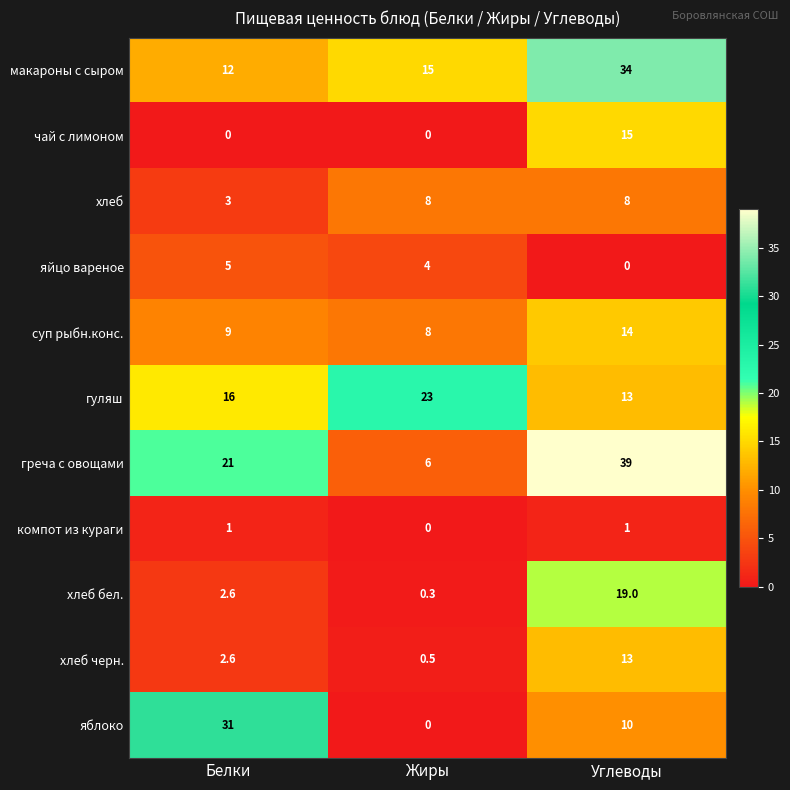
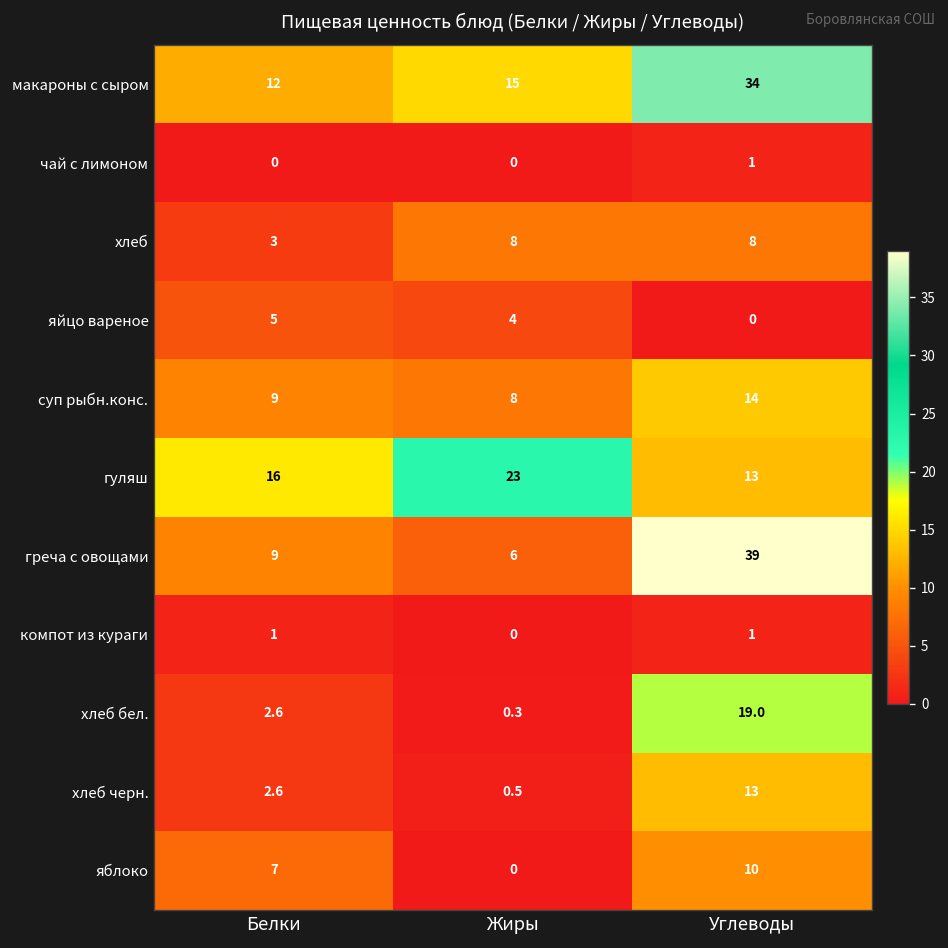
чай с лимоном, Углеводы: 15 -> 1
греча с овощами, Белки: 21 -> 9
яблоко, Белки: 31 -> 7
